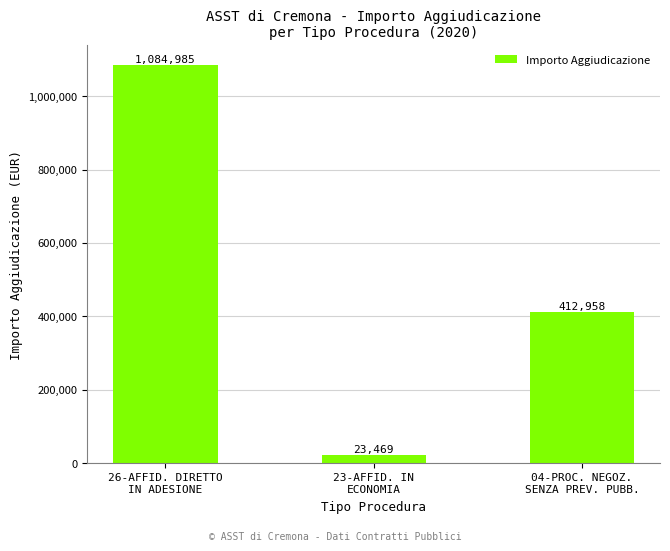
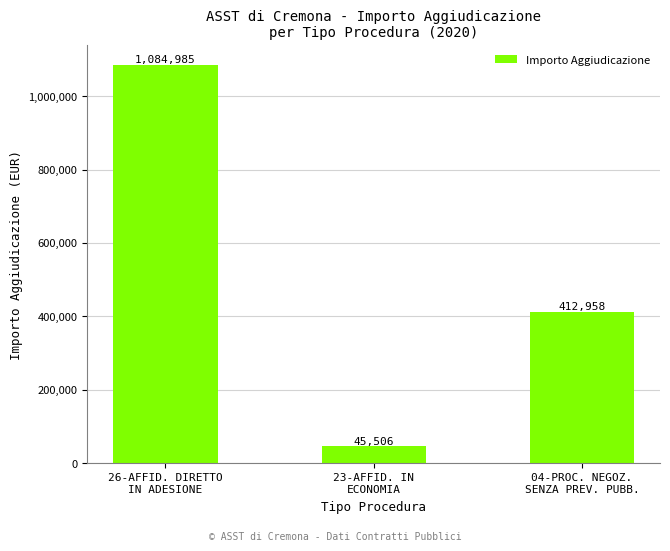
23-AFFID. IN ECONOMIA: 23,469 -> 45,506
